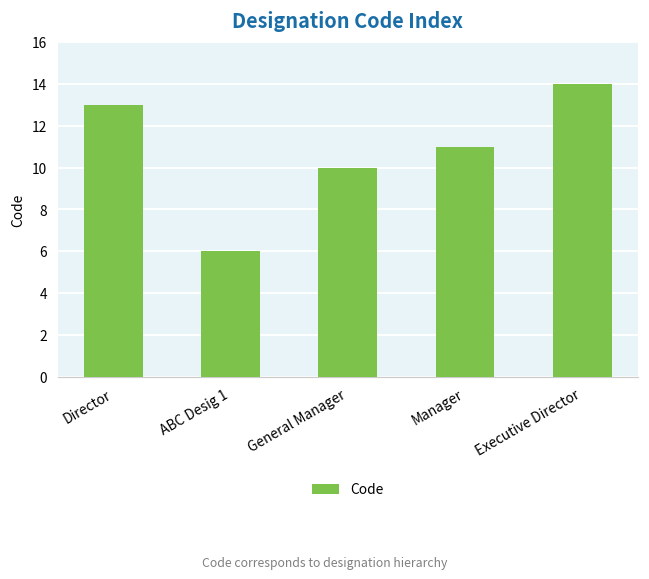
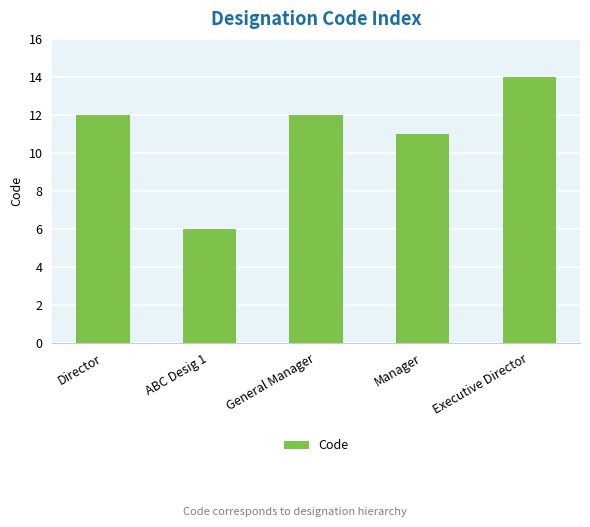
Director: 13 -> 12
General Manager: 10 -> 12
